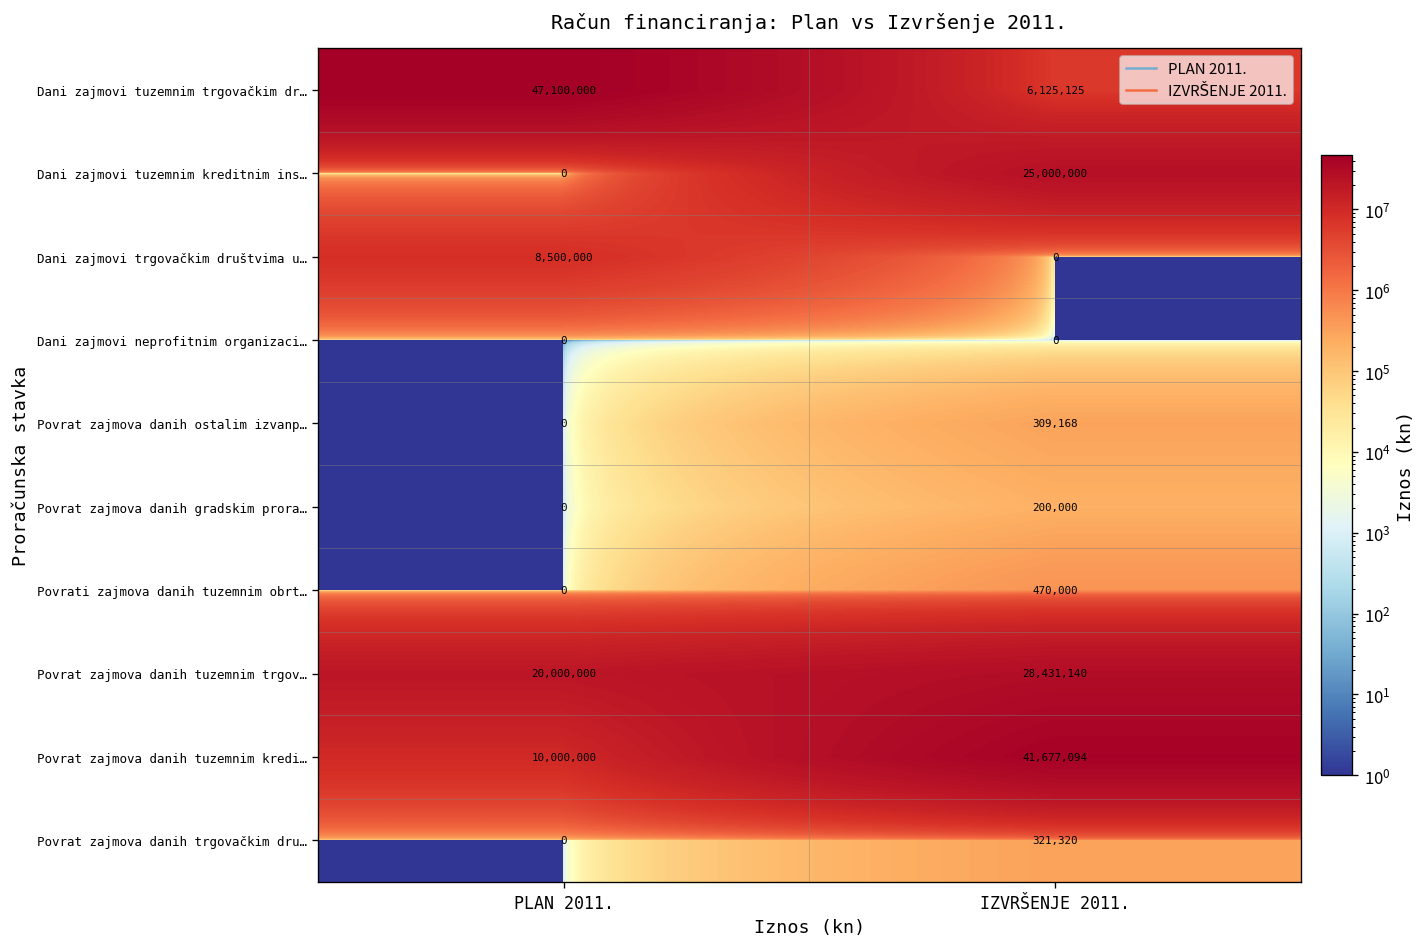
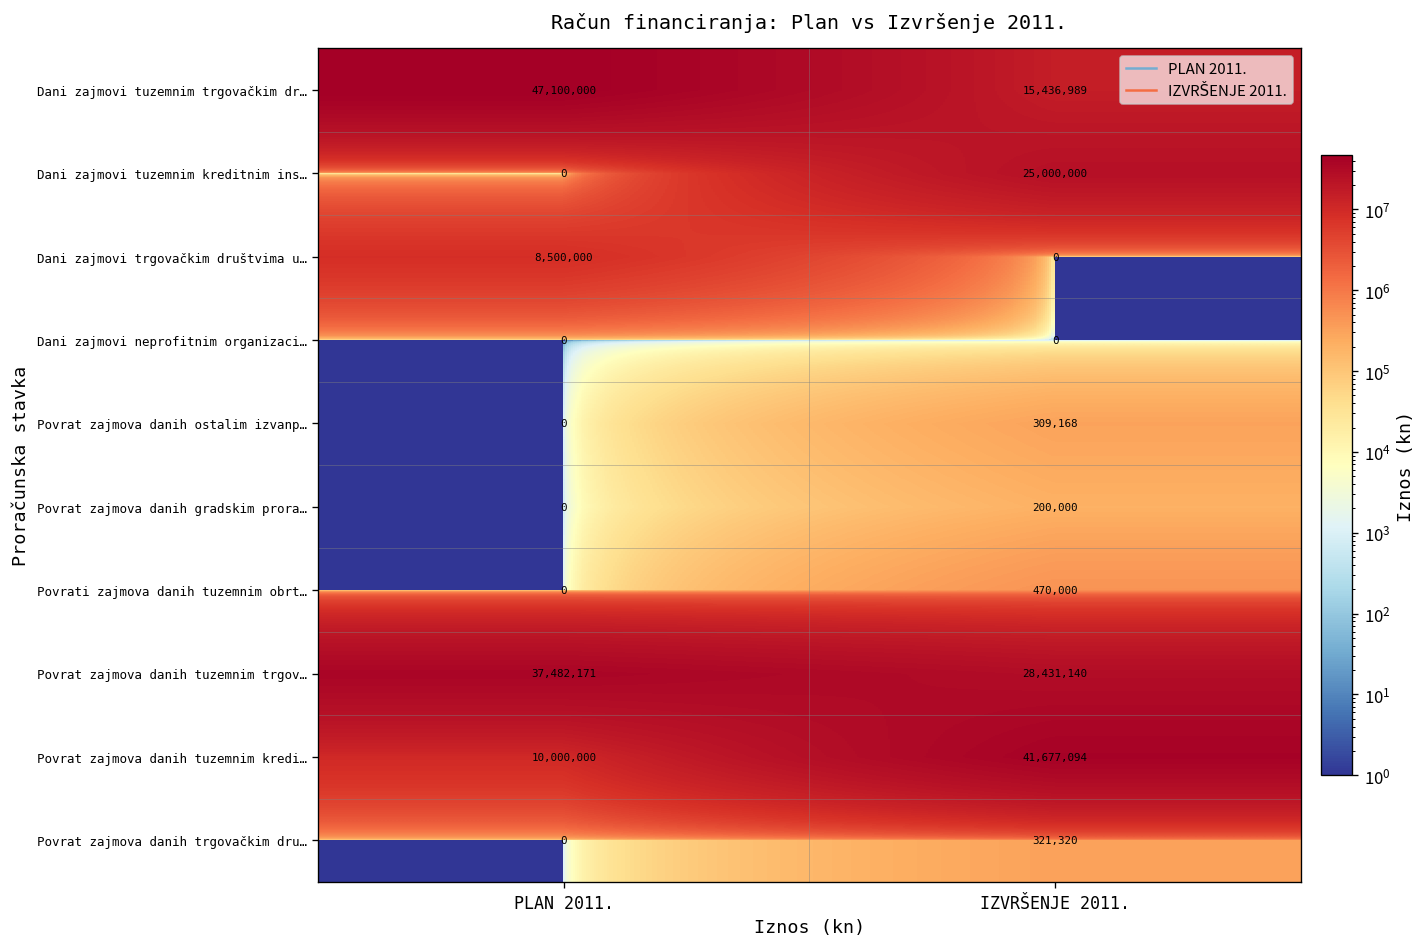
Dani zajmovi tuzemnim trgovačkim dr…, IZVRŠENJE 2011.: 6,125,125 -> 15,436,989
Povrat zajmova danih tuzemnim trgov…, PLAN 2011.: 20,000,000 -> 37,482,171
